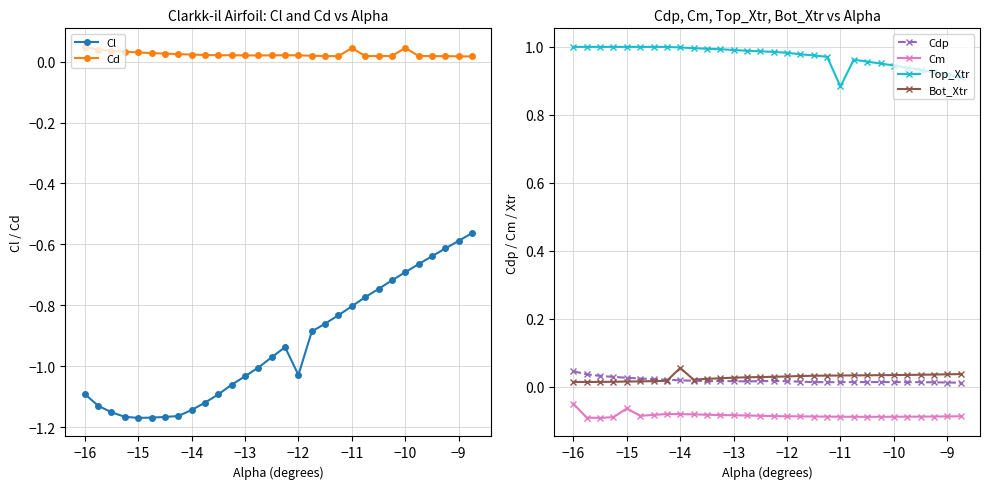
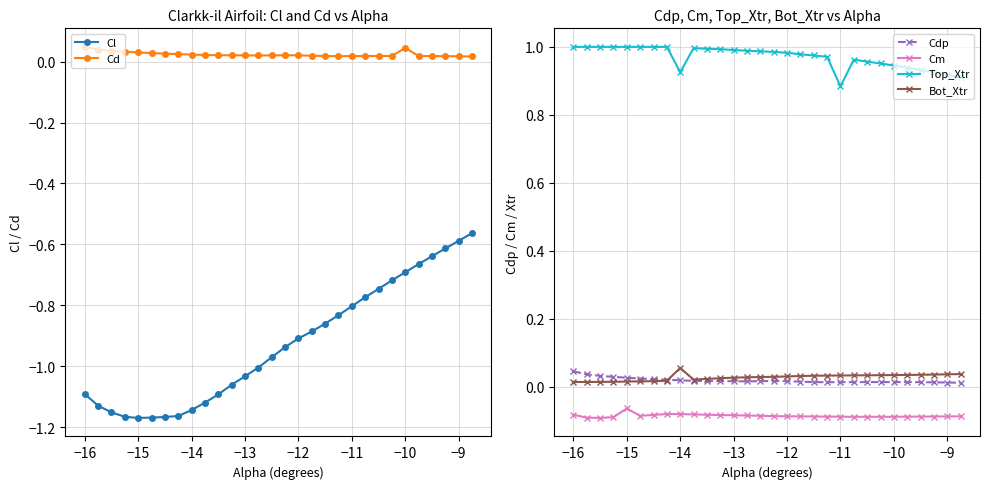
Clarkk-il Airfoil: Cl and Cd vs Alpha, Cl, −12: -1.03 -> -0.91
Clarkk-il Airfoil: Cl and Cd vs Alpha, Cd, −11: 0.04 -> 0.02
Cdp, Cm, Top_Xtr, Bot_Xtr vs Alpha, Cm, −16: -0.05 -> -0.08
Cdp, Cm, Top_Xtr, Bot_Xtr vs Alpha, Top_Xtr, −14: 1.00 -> 0.93
